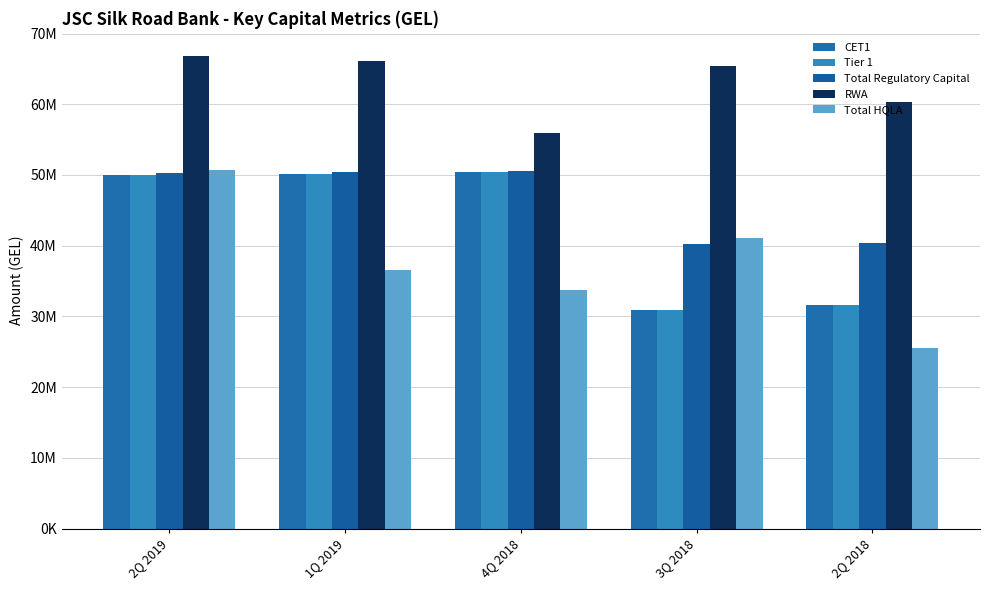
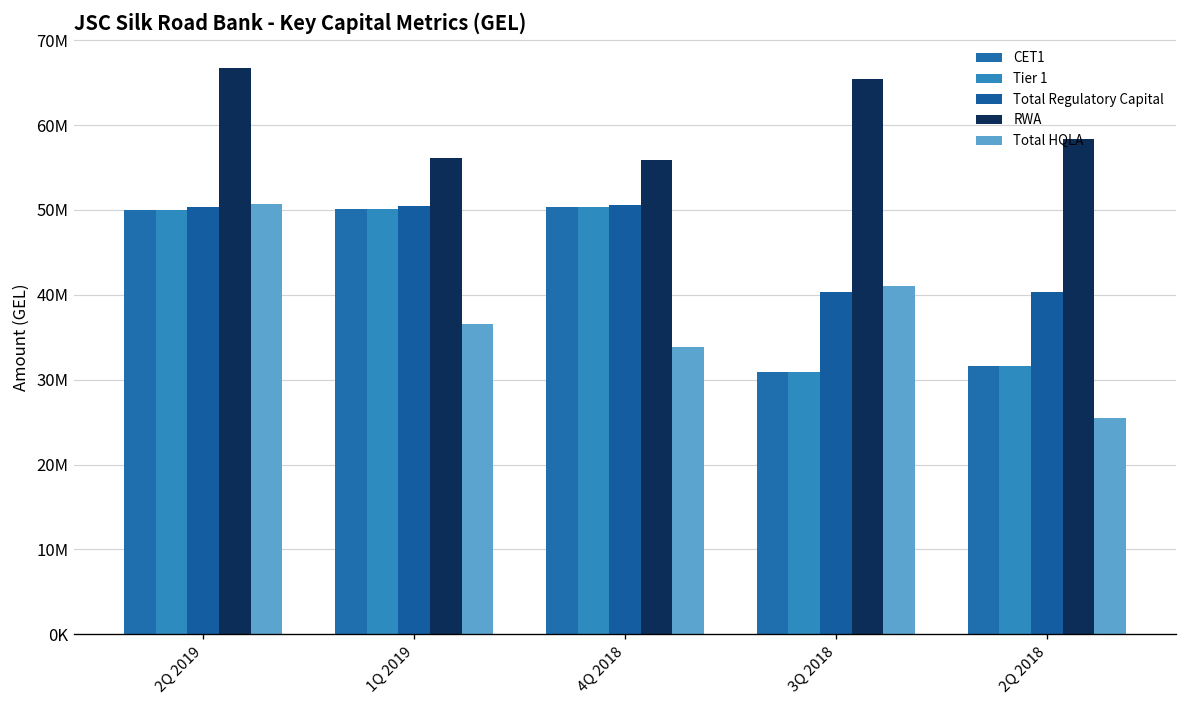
RWA, 1Q 2019: 66000000 -> 56000000
RWA, 2Q 2018: 60000000 -> 58000000
